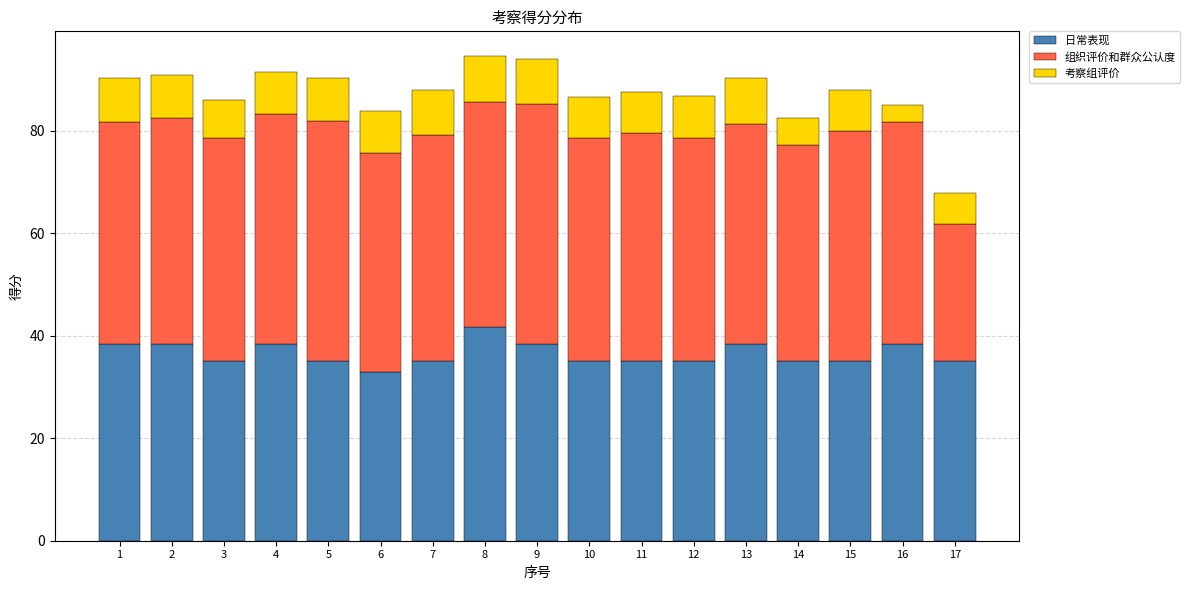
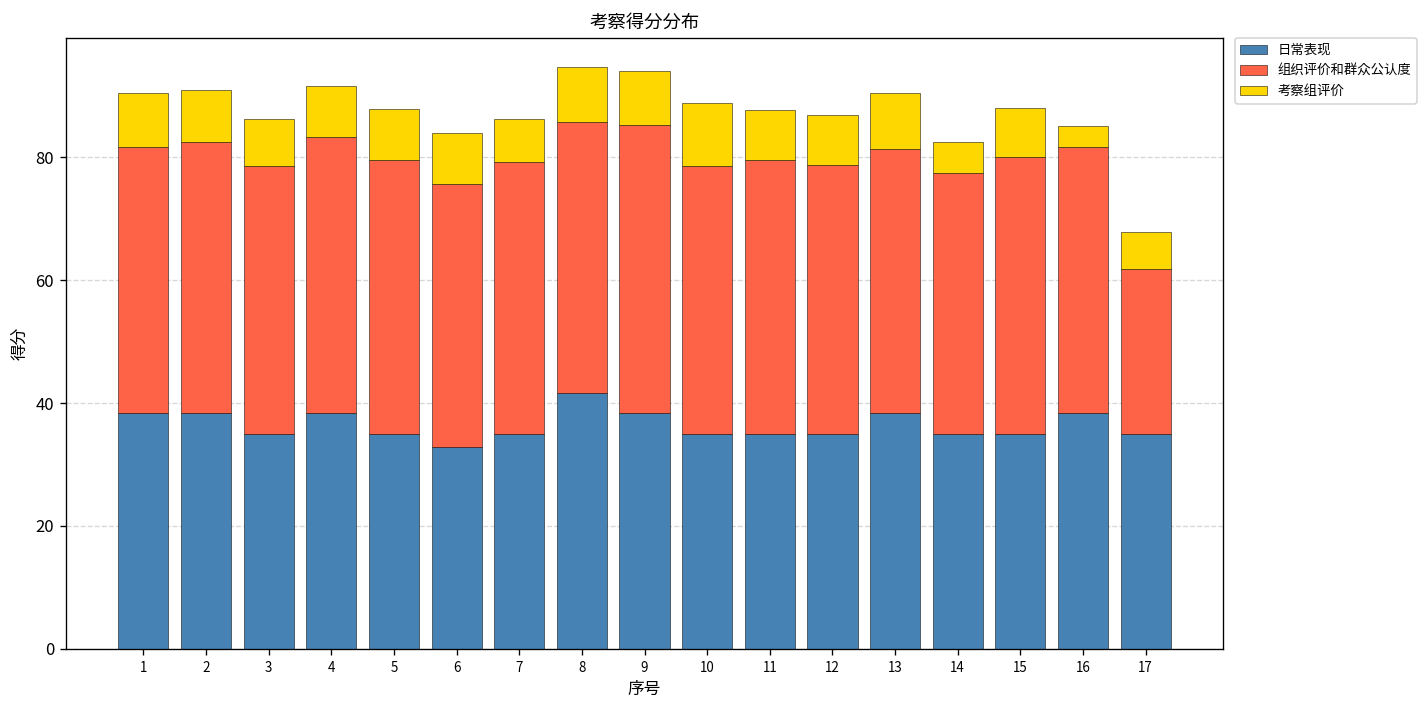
组织评价和群众公认度, 5: 47 -> 45
考察组评价, 7: 9 -> 7
考察组评价, 10: 8 -> 10
